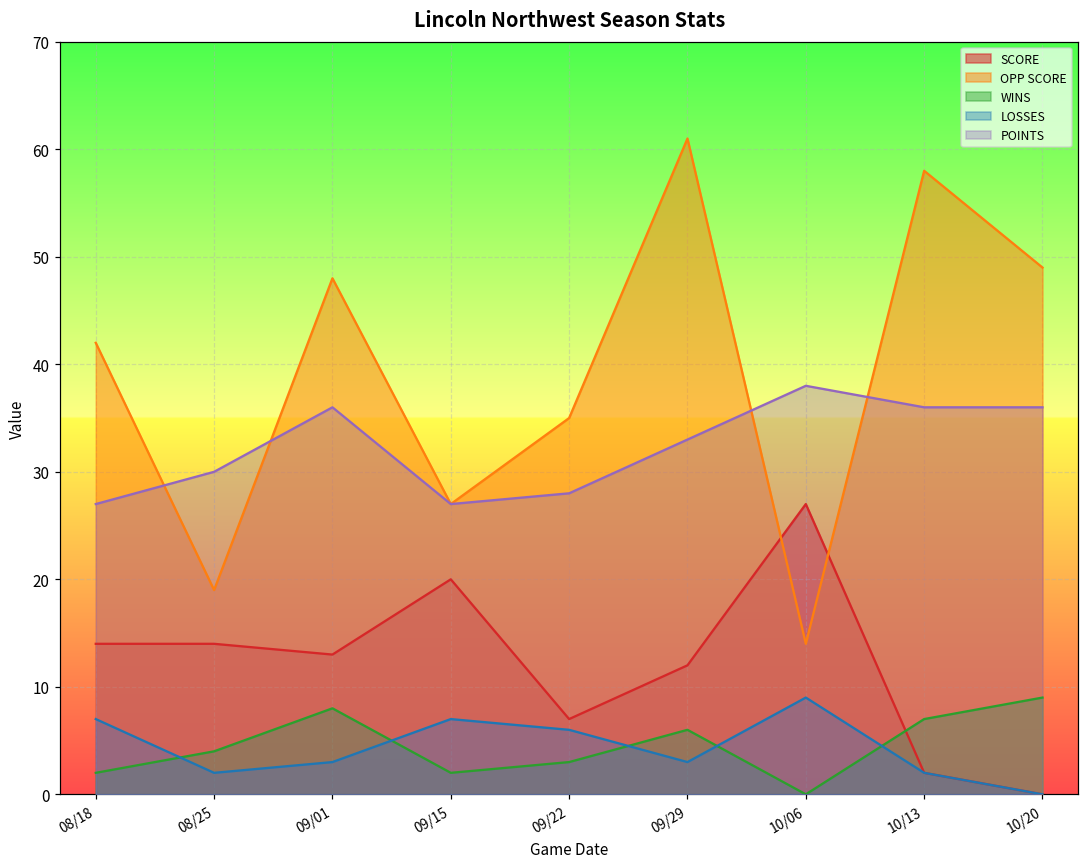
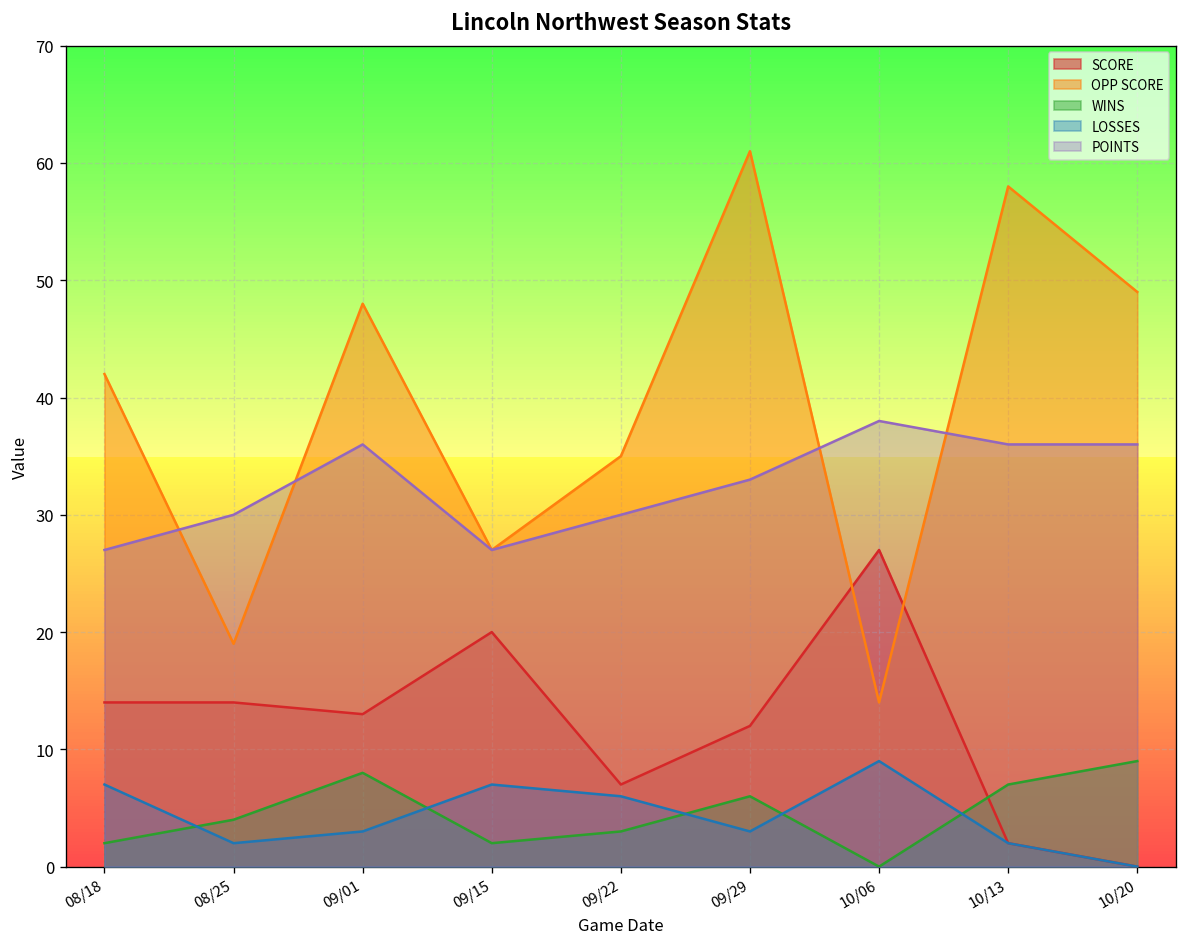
POINTS, 09/22: 28 -> 30
